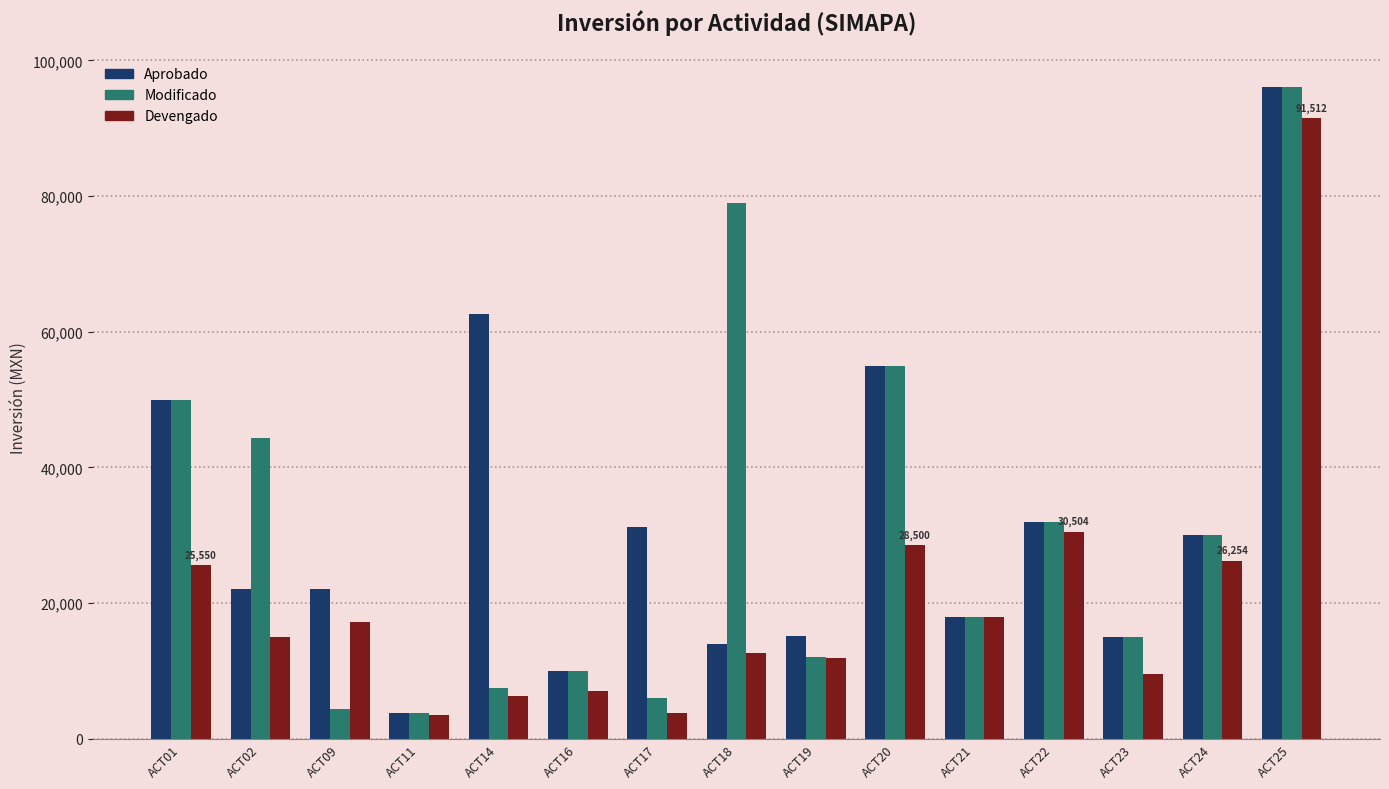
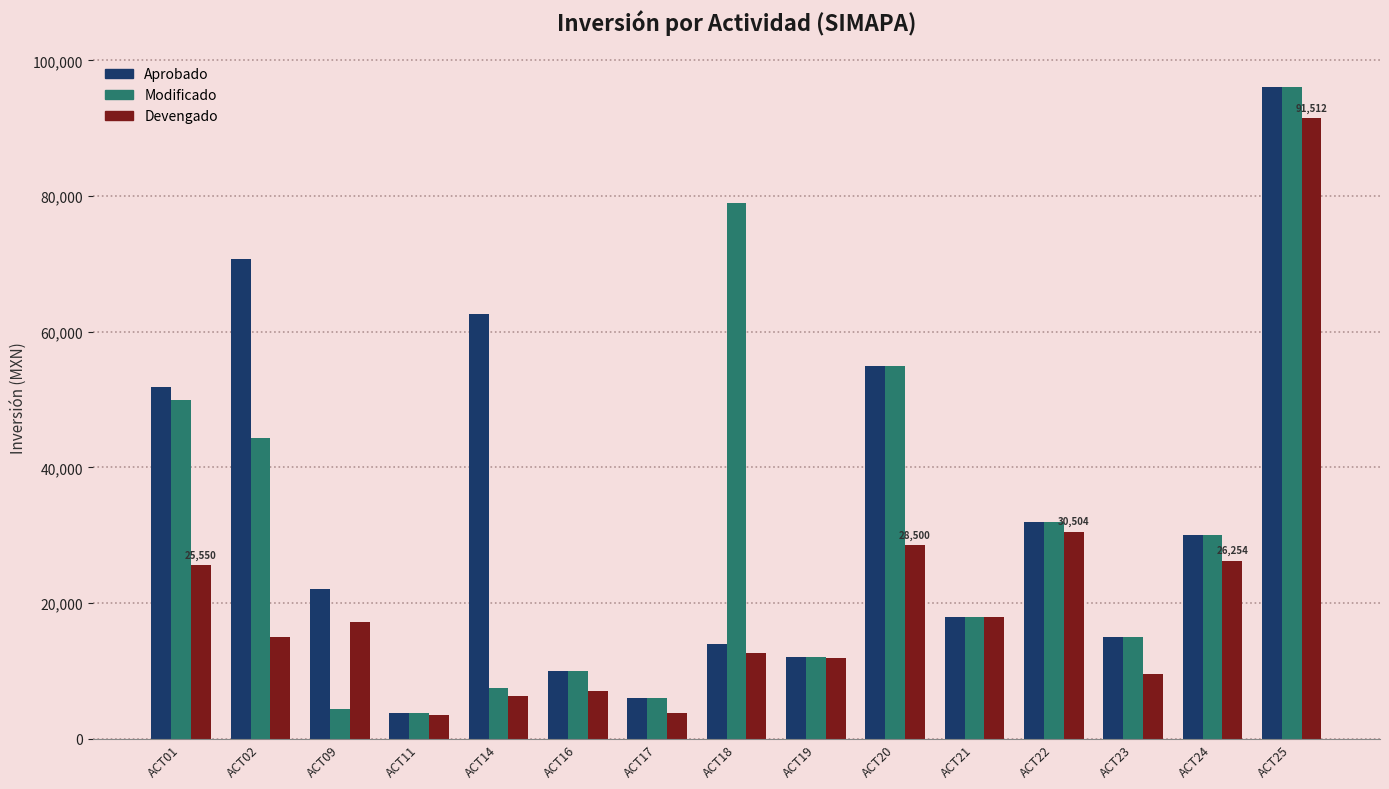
Aprobado, ACT01: 50,000 -> 52,000
Aprobado, ACT02: 22,000 -> 71,000
Aprobado, ACT17: 31,000 -> 6,000
Aprobado, ACT19: 15,000 -> 12,000
